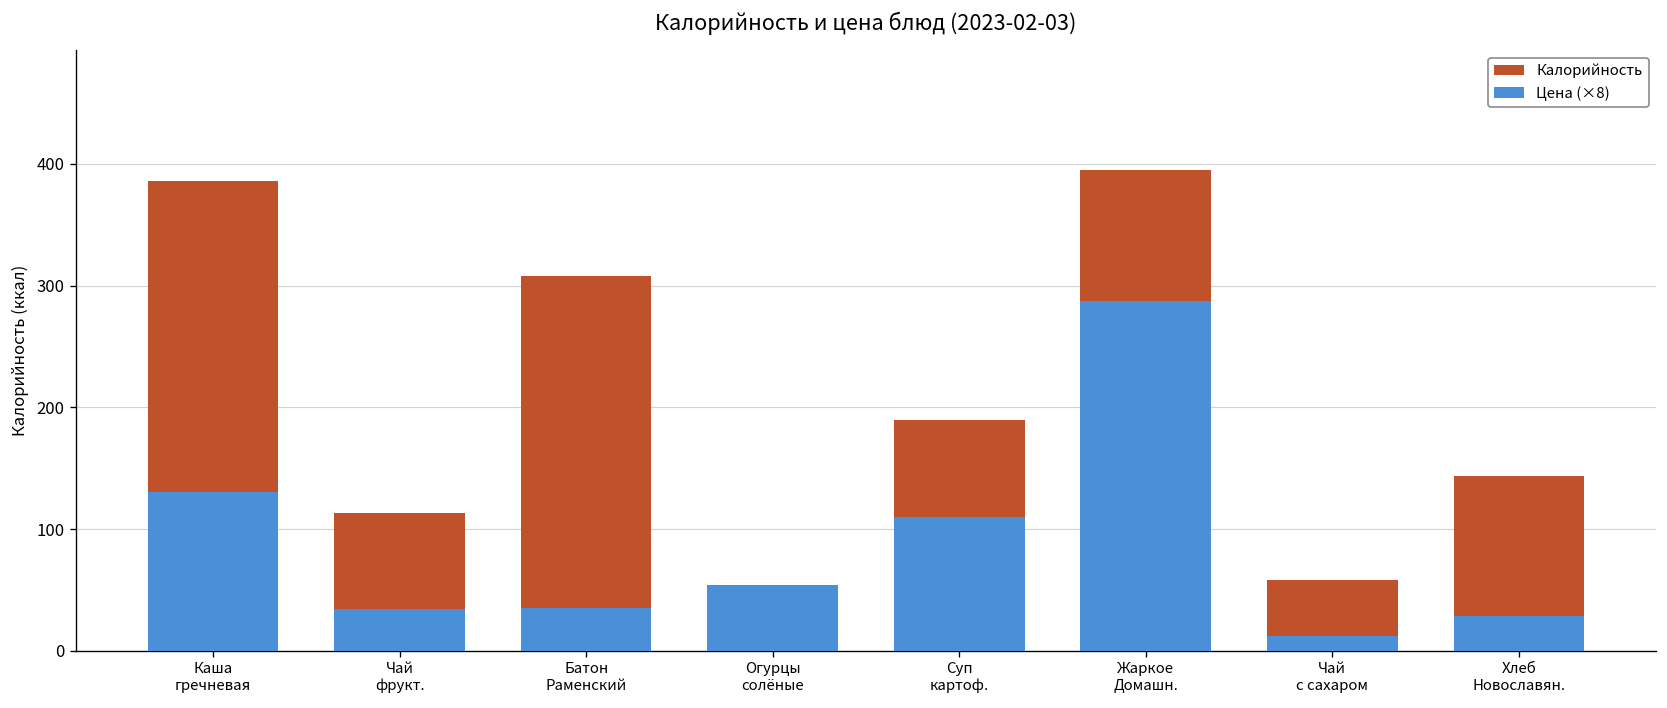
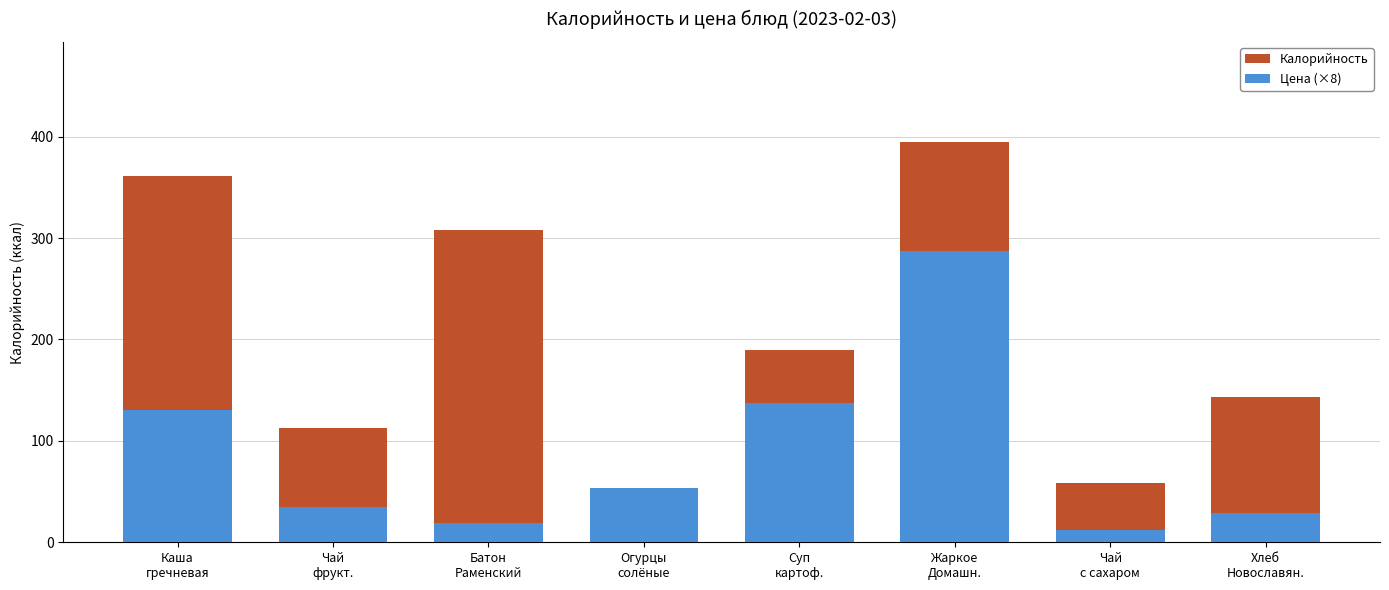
Калорийность, Каша гречневая: 386 -> 361
Цена (×8), Батон Раменский: 35 -> 19
Цена (×8), Суп картоф.: 110 -> 137
